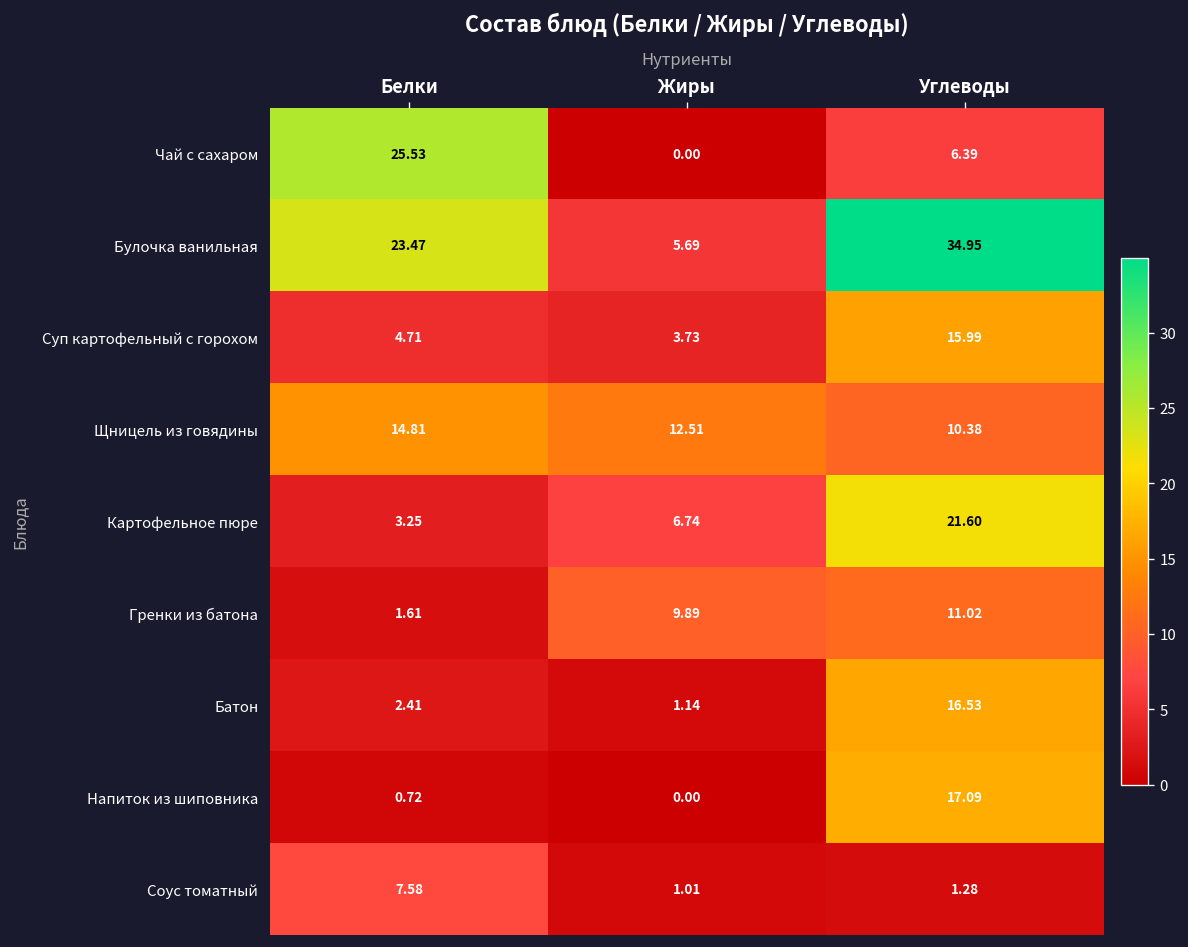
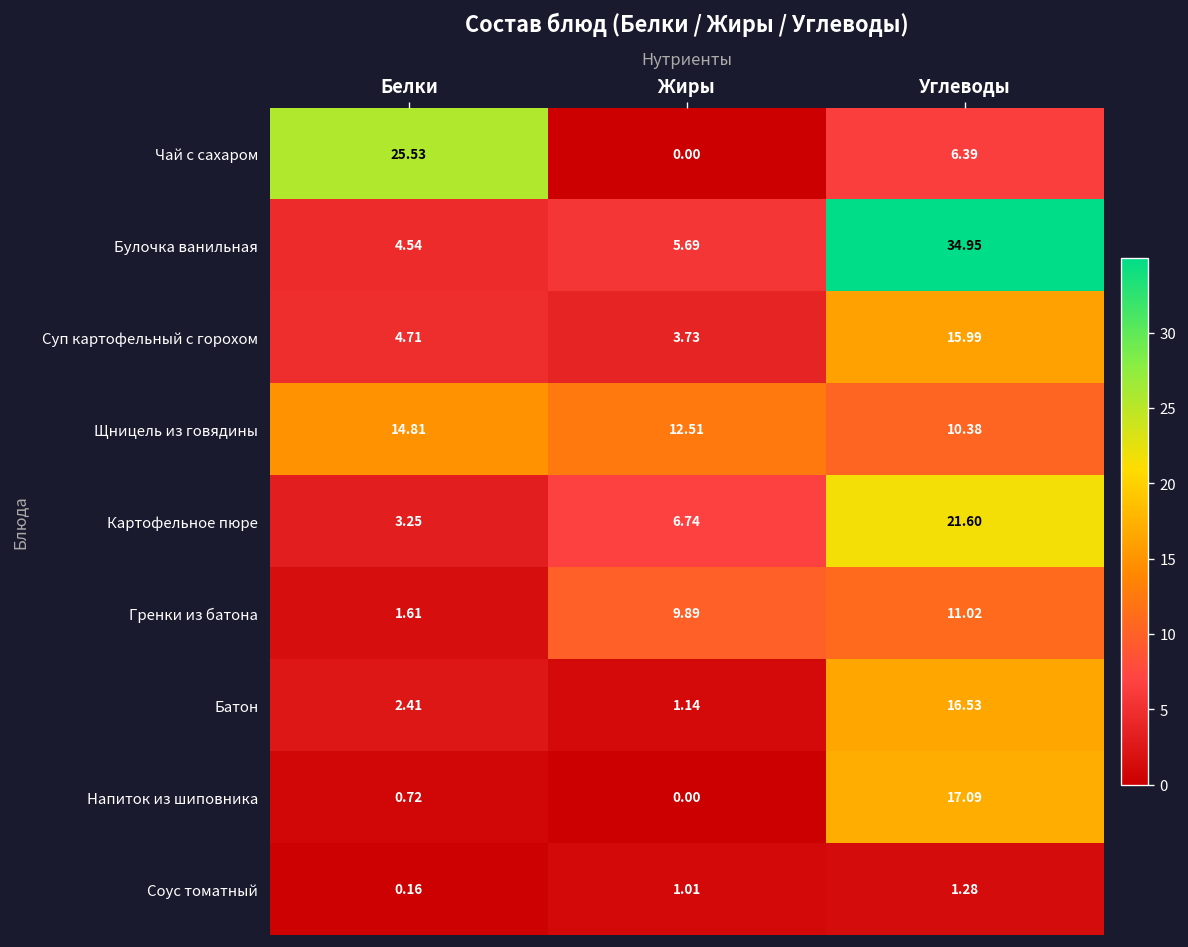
Булочка ванильная, Белки: 23.47 -> 4.54
Соус томатный, Белки: 7.58 -> 0.16
